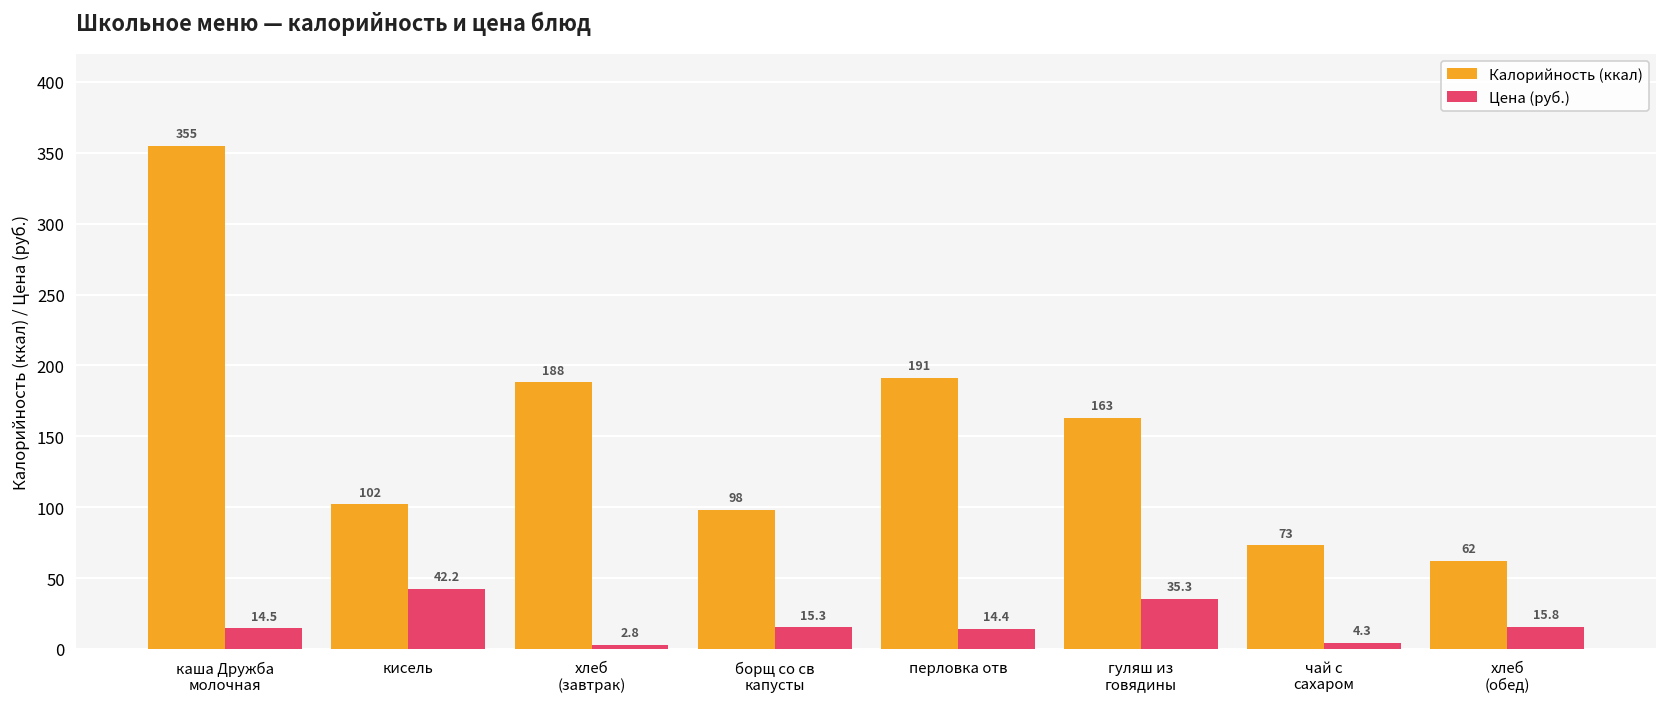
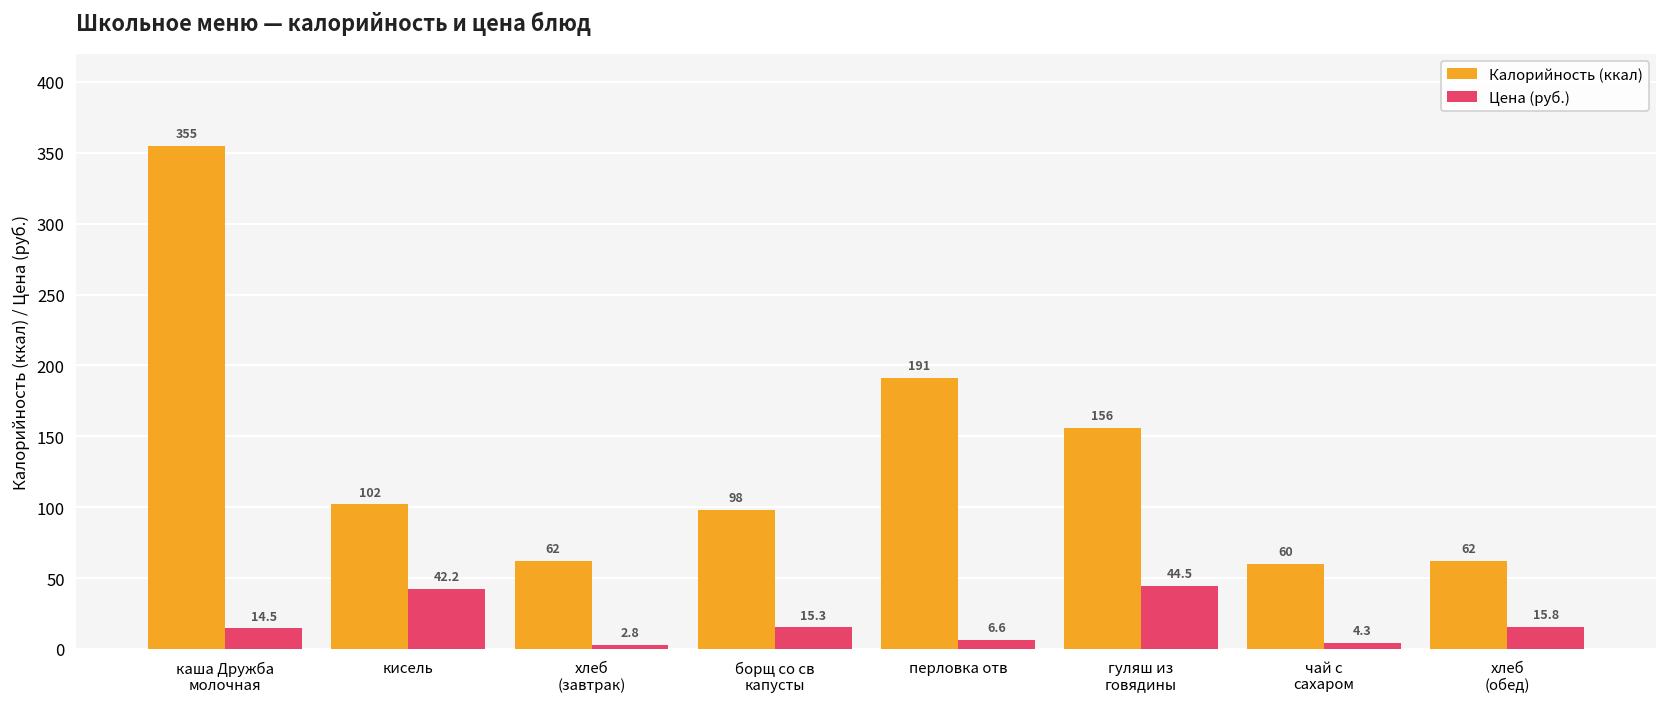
Калорийность (ккал), хлеб (завтрак): 188 -> 62
Цена (руб.), перловка отв: 14.4 -> 6.6
Калорийность (ккал), гуляш из говядины: 163 -> 156
Цена (руб.), гуляш из говядины: 35.3 -> 44.5
Калорийность (ккал), чай с сахаром: 73 -> 60
